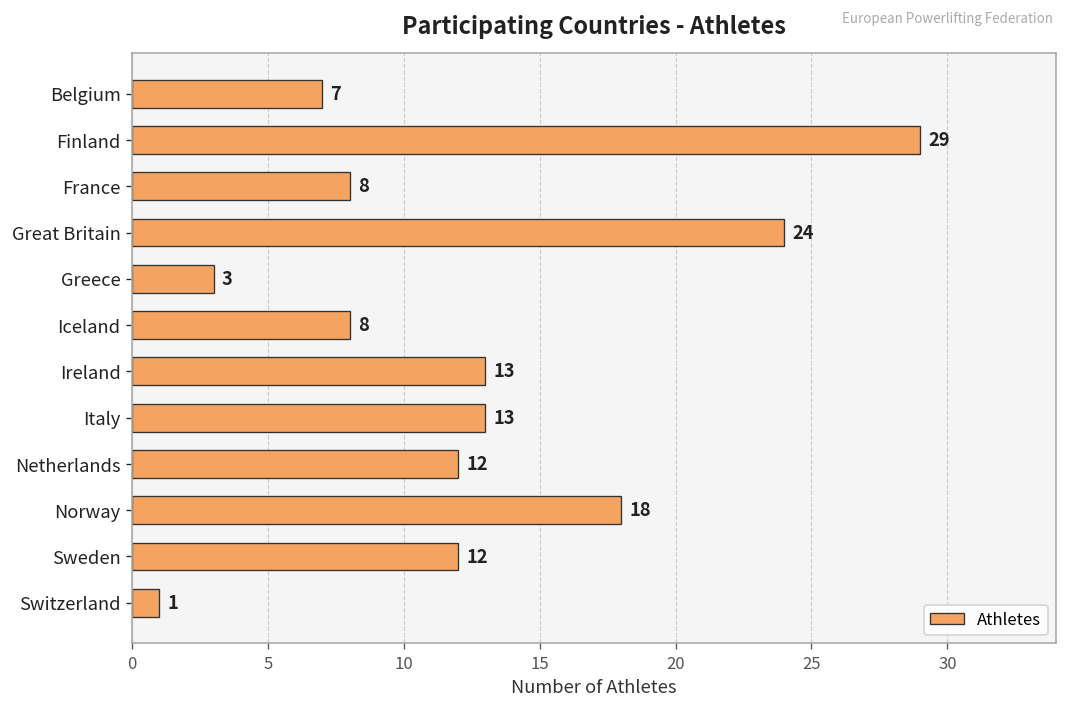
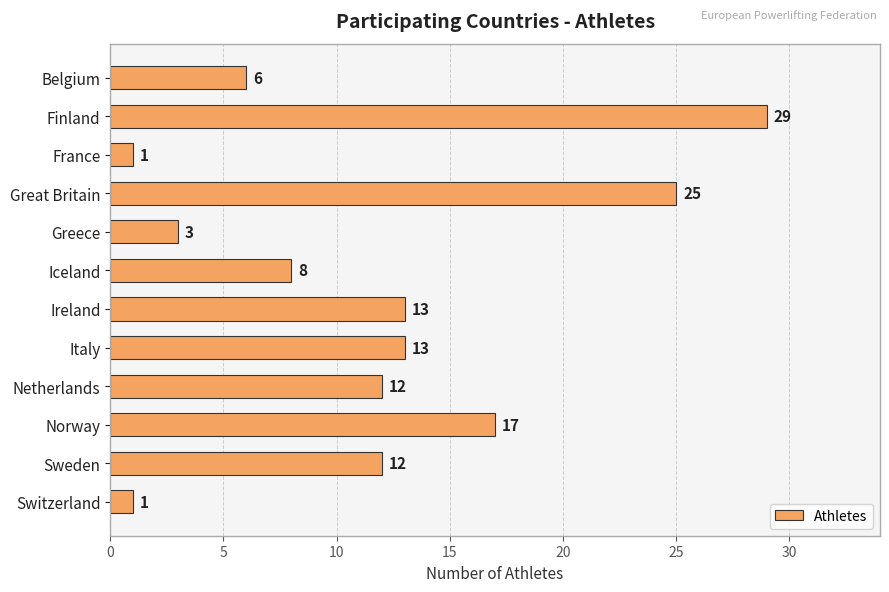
Belgium: 7 -> 6
France: 8 -> 1
Great Britain: 24 -> 25
Norway: 18 -> 17
